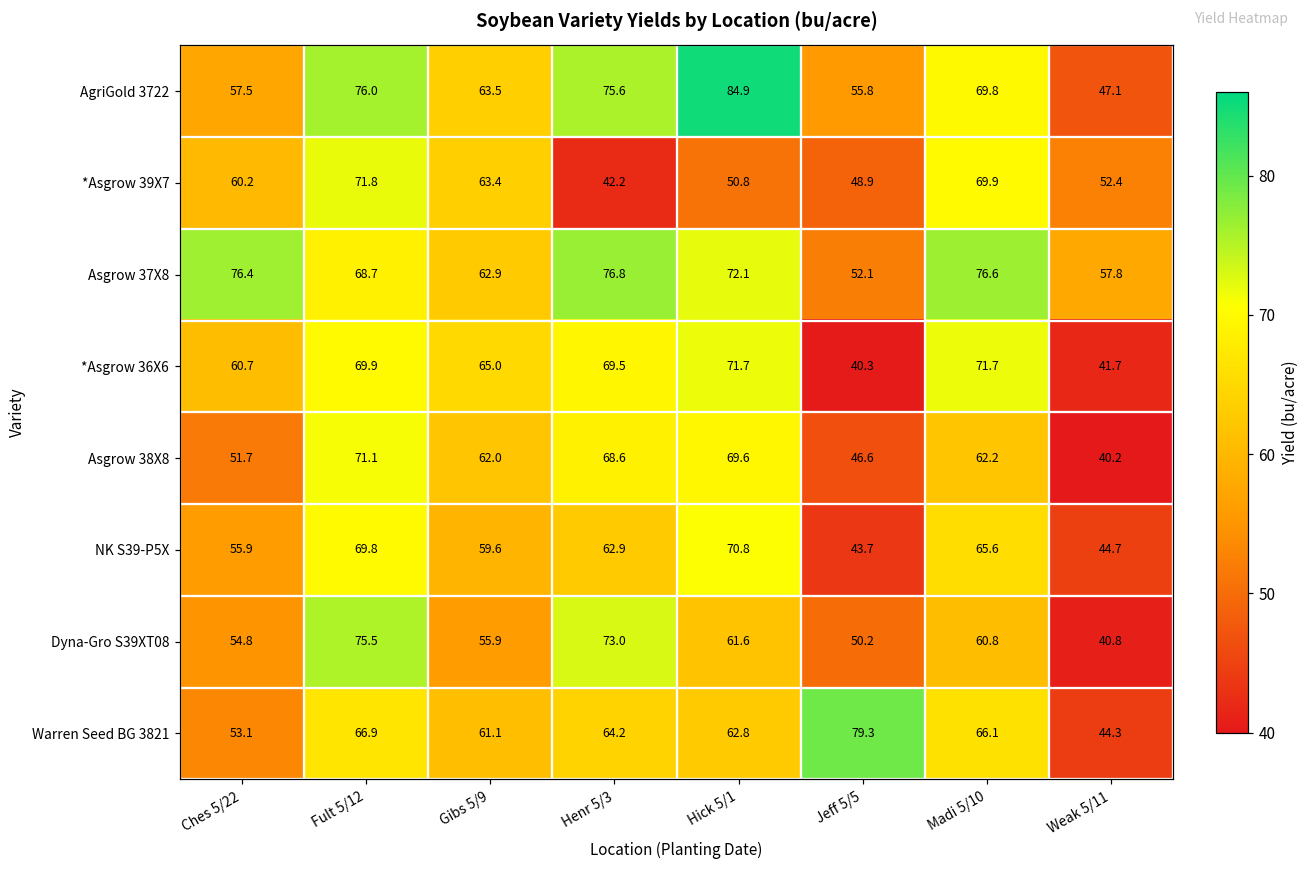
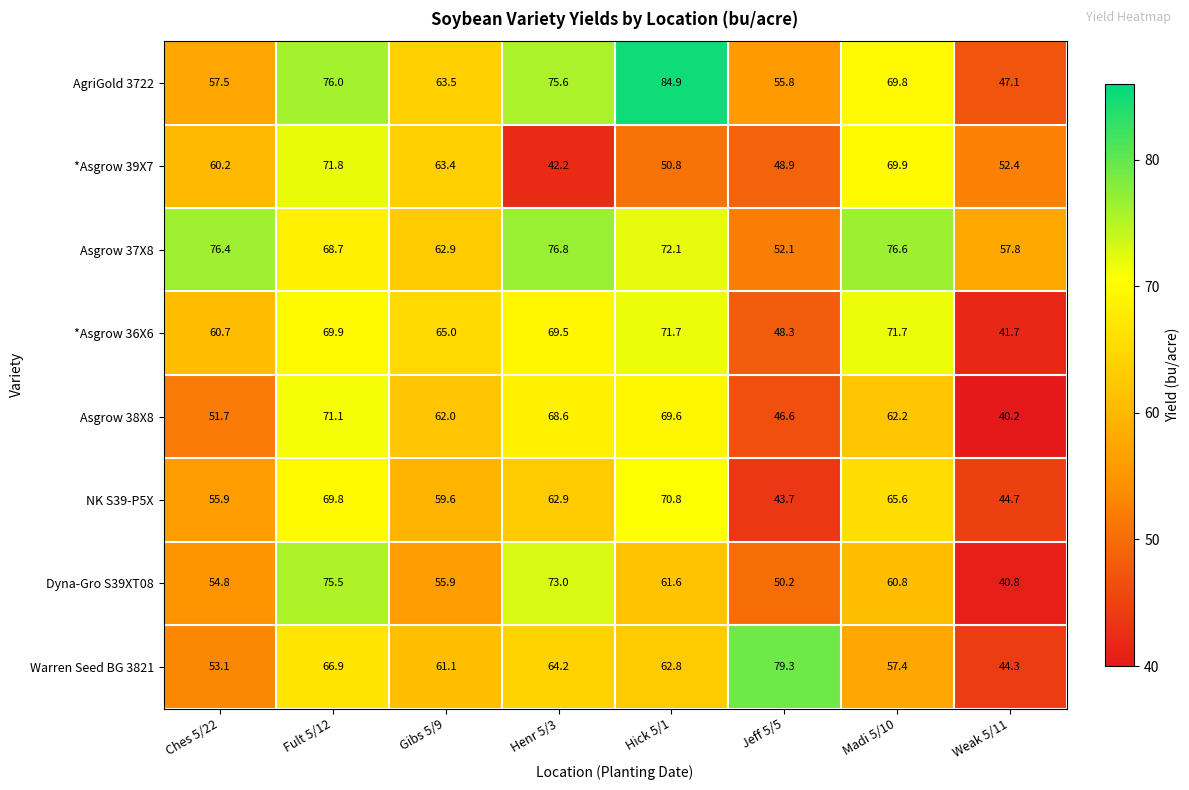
*Asgrow 36X6, Jeff 5/5: 40.3 -> 48.3
Warren Seed BG 3821, Madi 5/10: 66.1 -> 57.4
